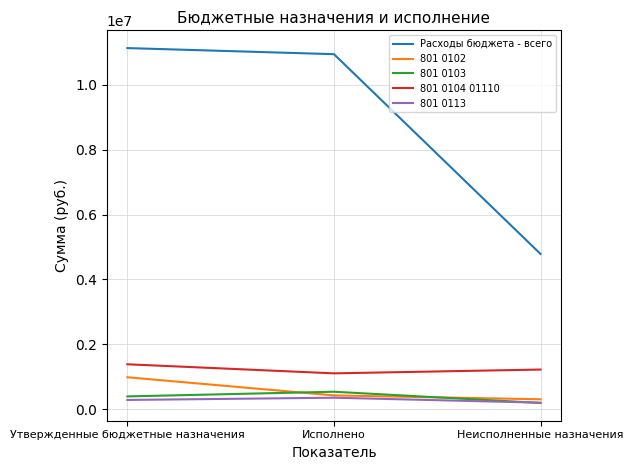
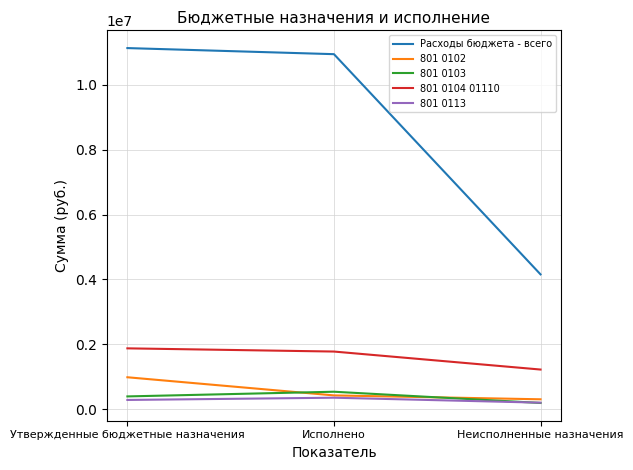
801 0104 01110, Утвержденные бюджетные назначения: 1400000 -> 1900000
801 0104 01110, Исполнено: 1100000 -> 1800000
Расходы бюджета - всего, Неисполненные назначения: 4800000 -> 4200000
